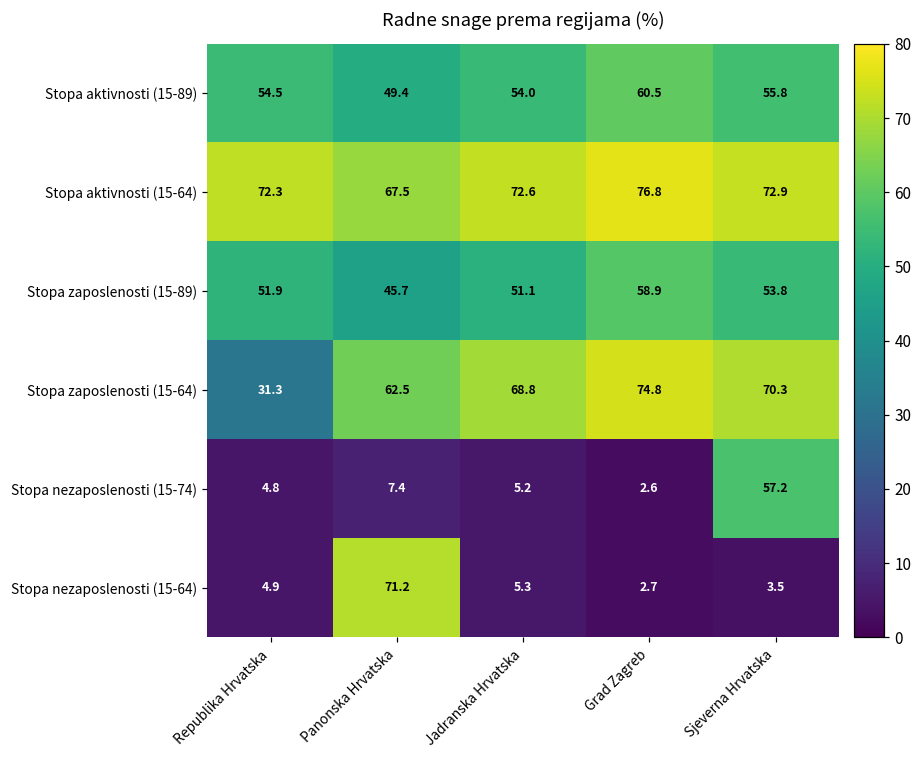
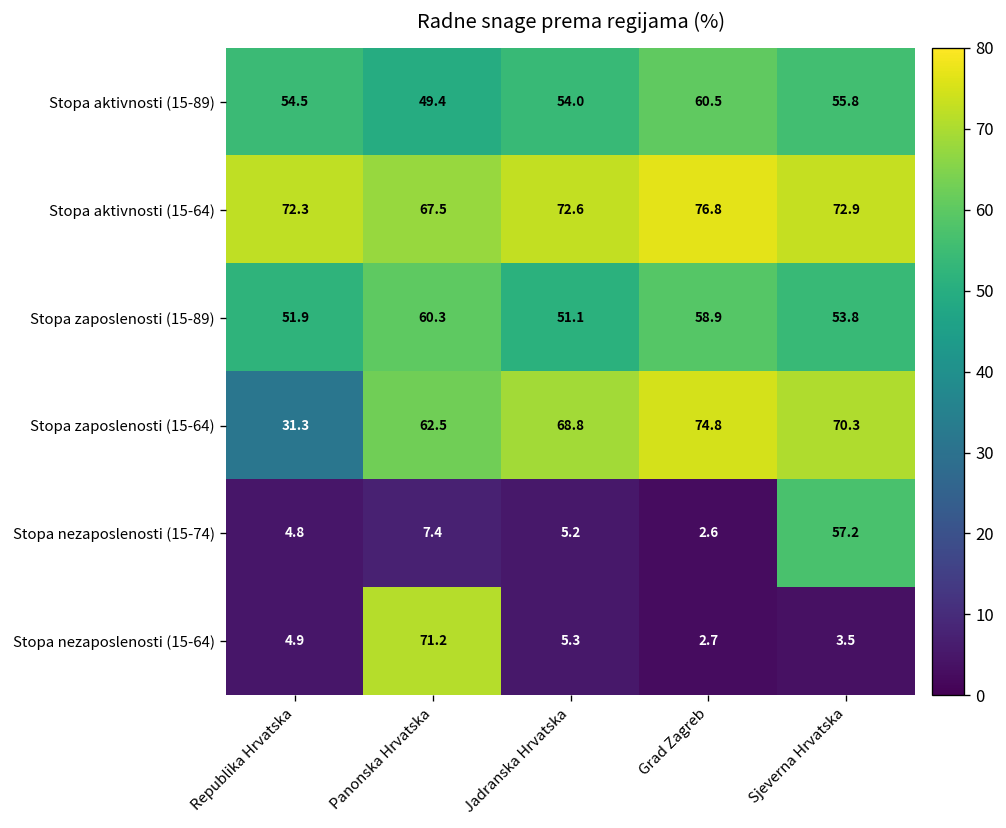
Stopa zaposlenosti (15-89), Panonska Hrvatska: 45.7 -> 60.3
